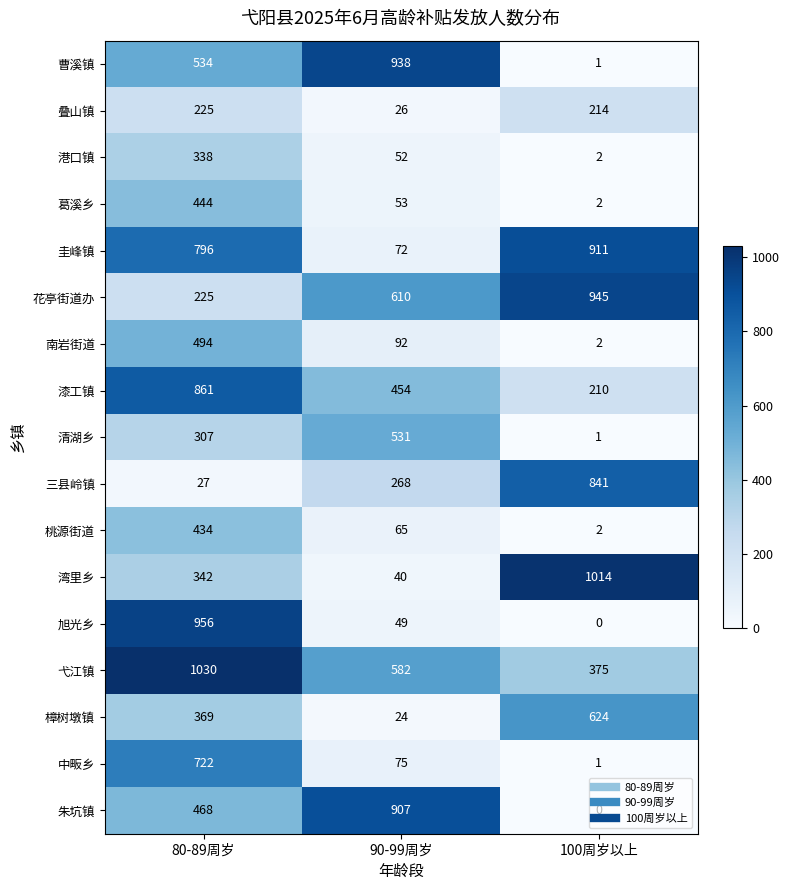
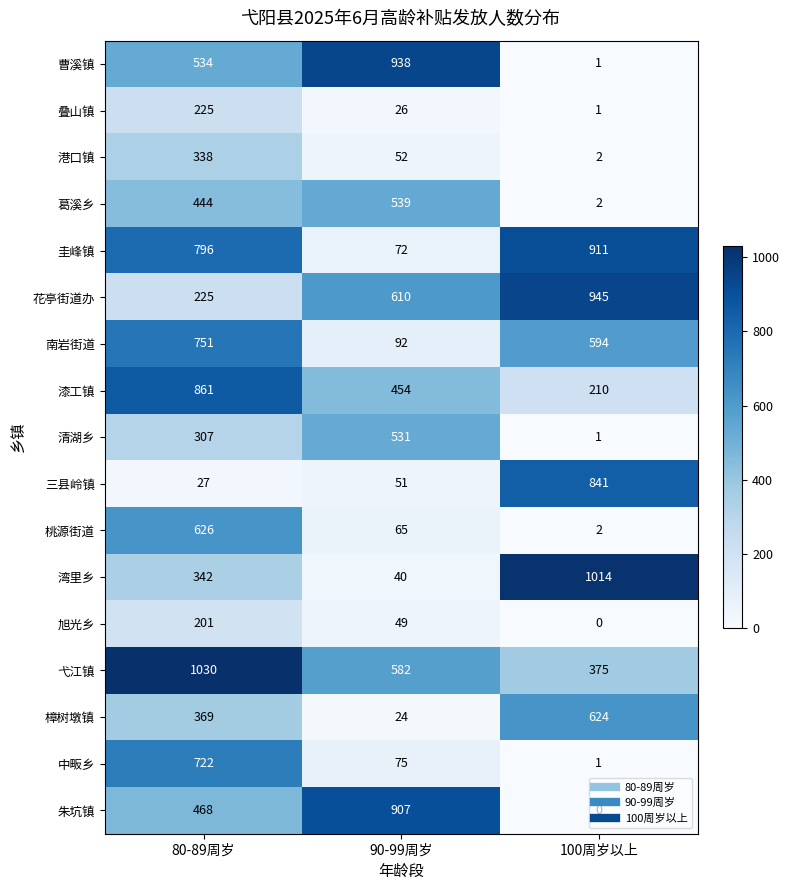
叠山镇, 100周岁以上: 214 -> 1
葛溪乡, 90-99周岁: 53 -> 539
南岩街道, 80-89周岁: 494 -> 751
南岩街道, 100周岁以上: 2 -> 594
三县岭镇, 90-99周岁: 268 -> 51
桃源街道, 80-89周岁: 434 -> 626
旭光乡, 80-89周岁: 956 -> 201
